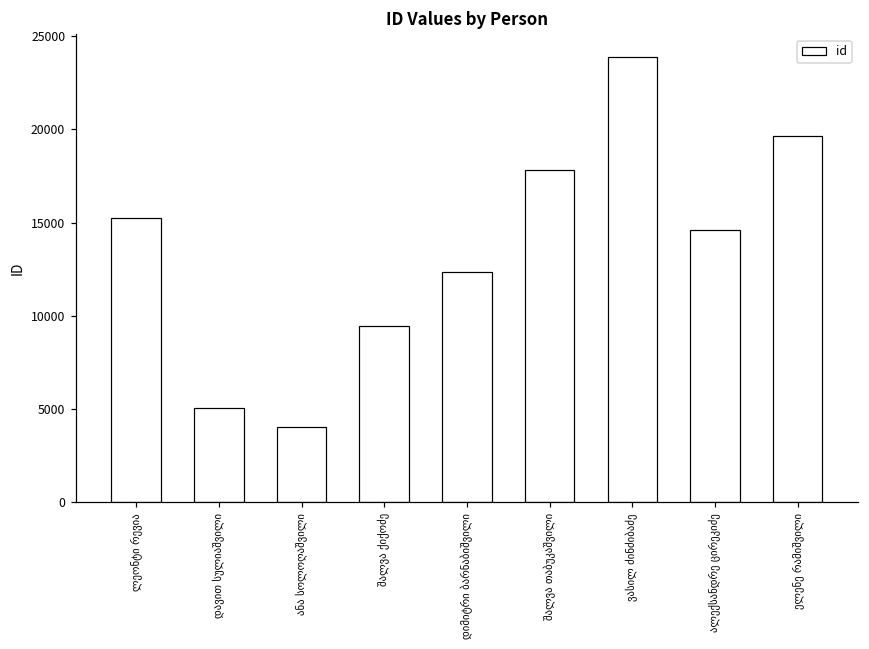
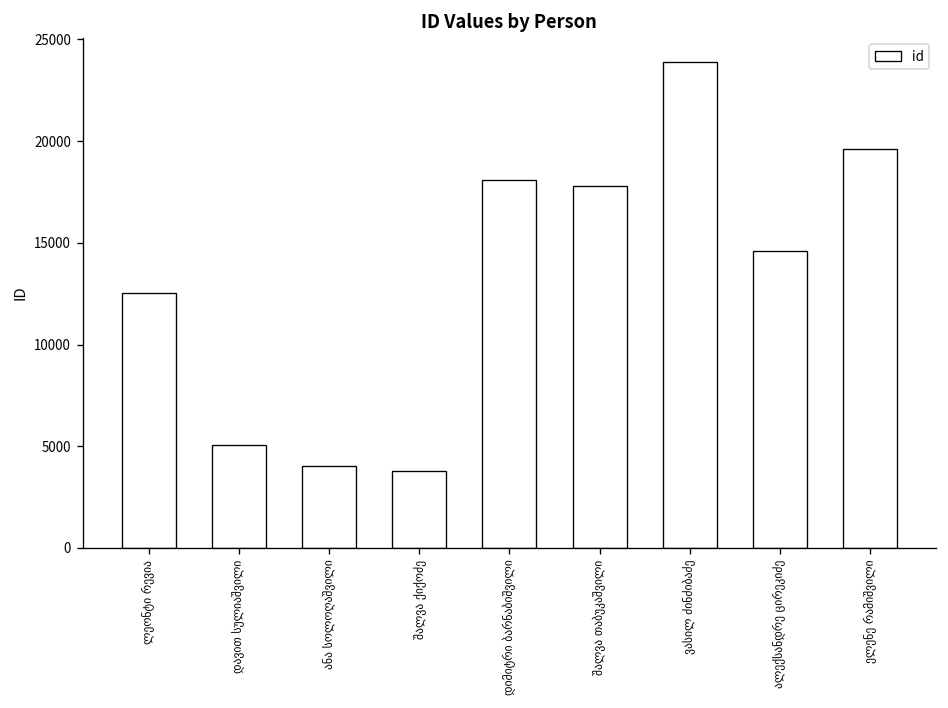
ლეონტი რევია: 15200 -> 12500
შალვა ქიქოძე: 9400 -> 3800
დიმიტრი ბარნაბიშვილი: 12300 -> 18100
